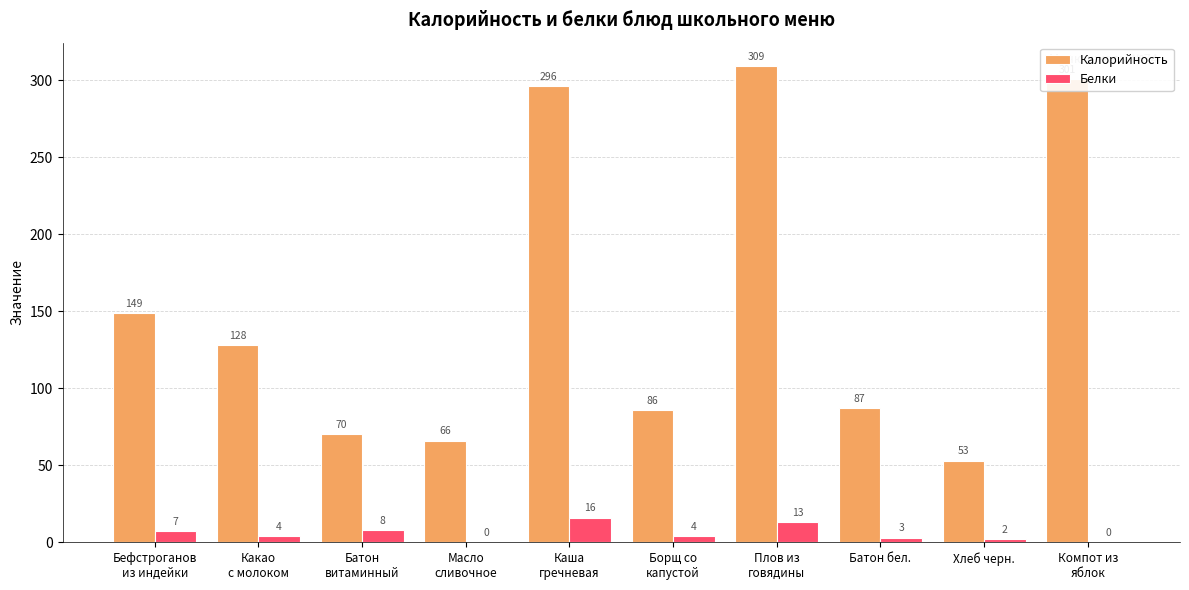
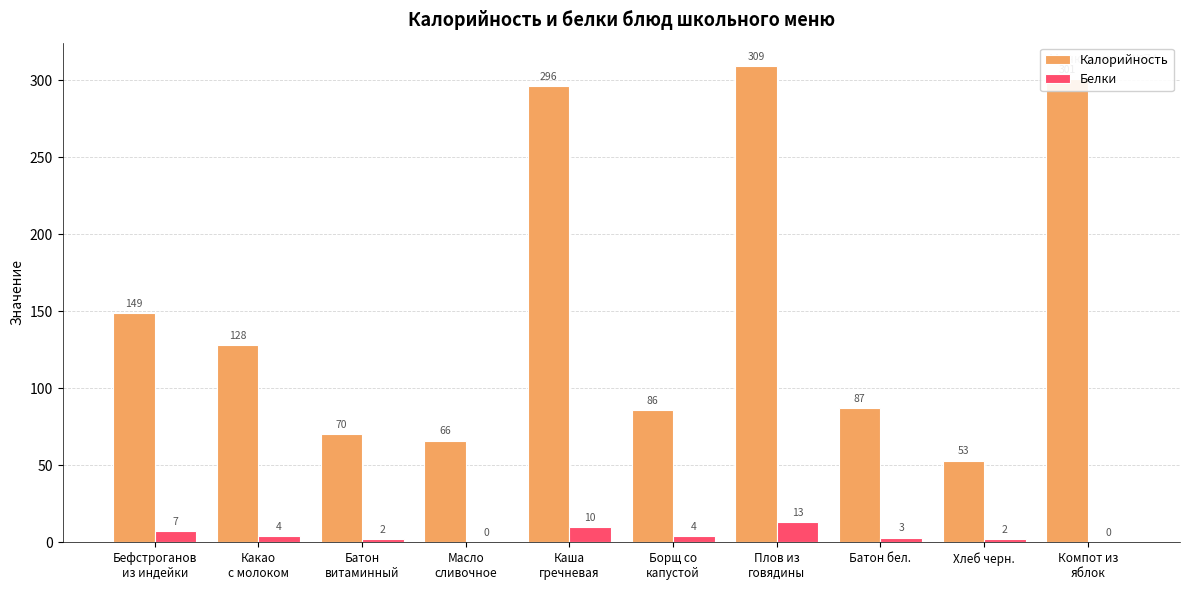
Белки, Батон витаминный: 8 -> 2
Белки, Каша гречневая: 16 -> 10
